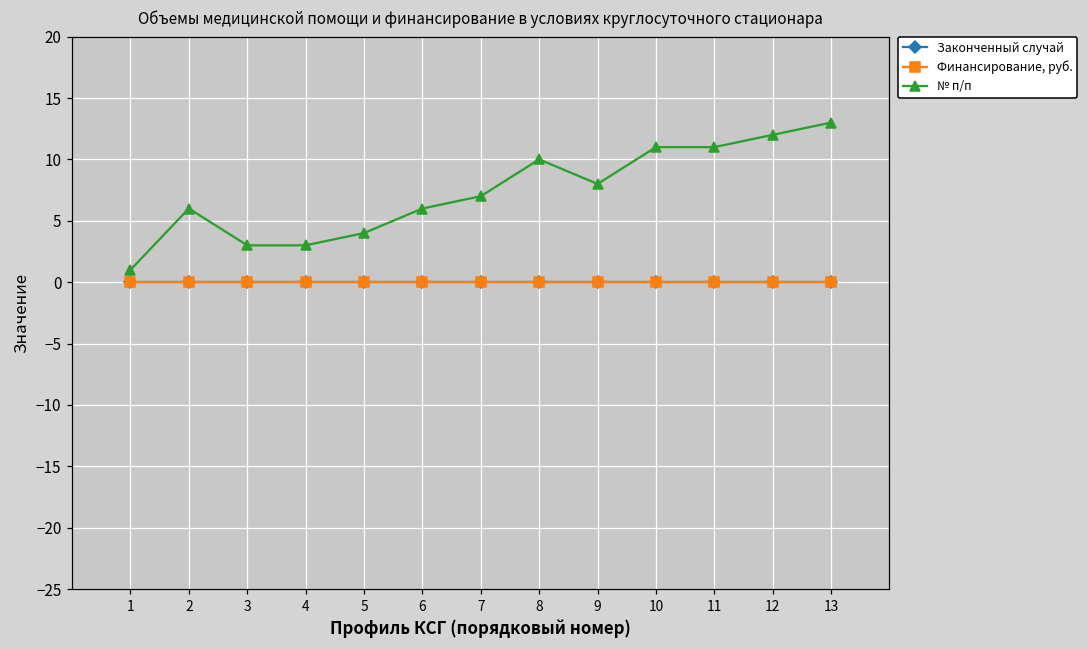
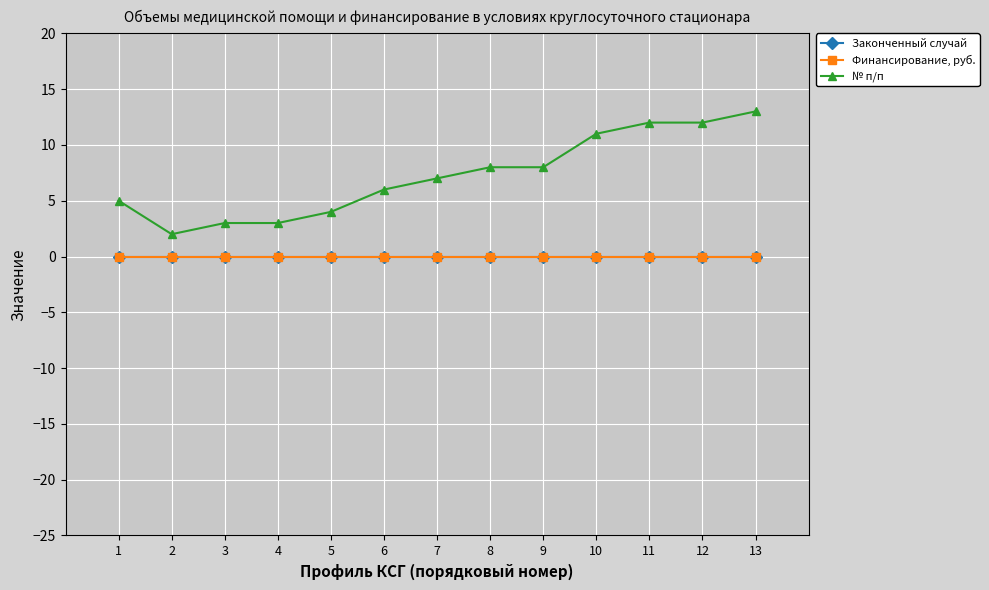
№ п/п, 1: 1 -> 5
№ п/п, 2: 6 -> 2
№ п/п, 8: 10 -> 8
№ п/п, 11: 11 -> 12
